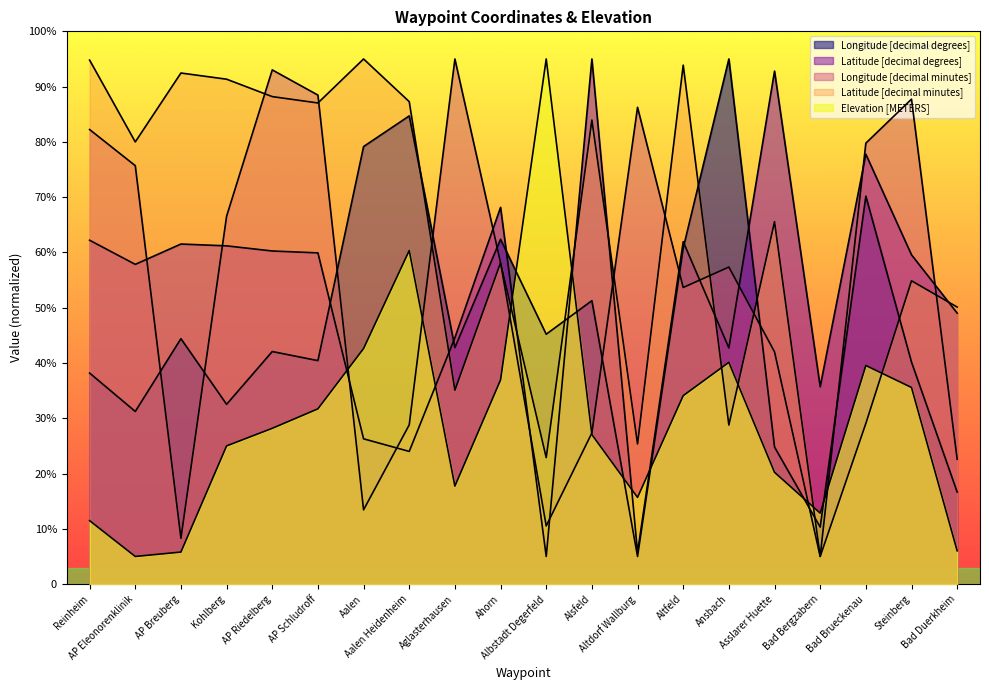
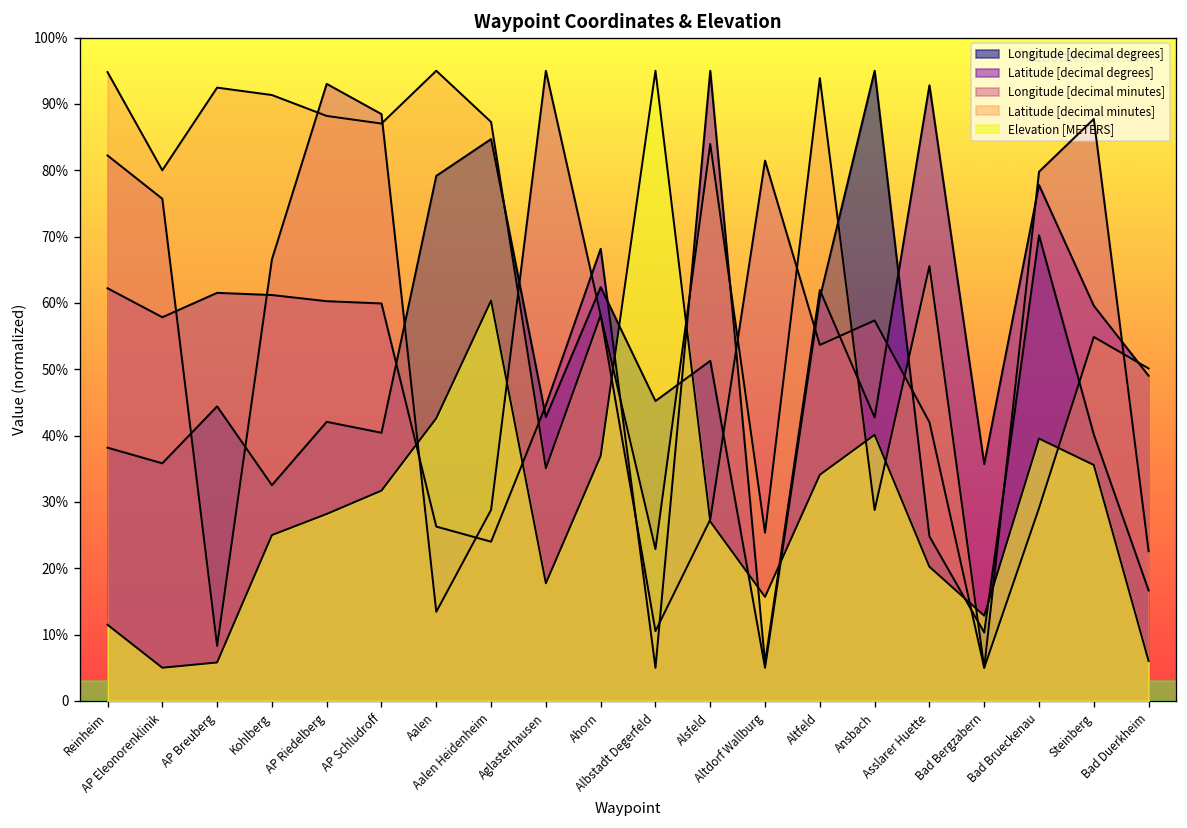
Longitude [decimal degrees], AP Eleonorenklinik: 31% -> 36%
Longitude [decimal minutes], Altdorf Wallburg: 86% -> 81%
